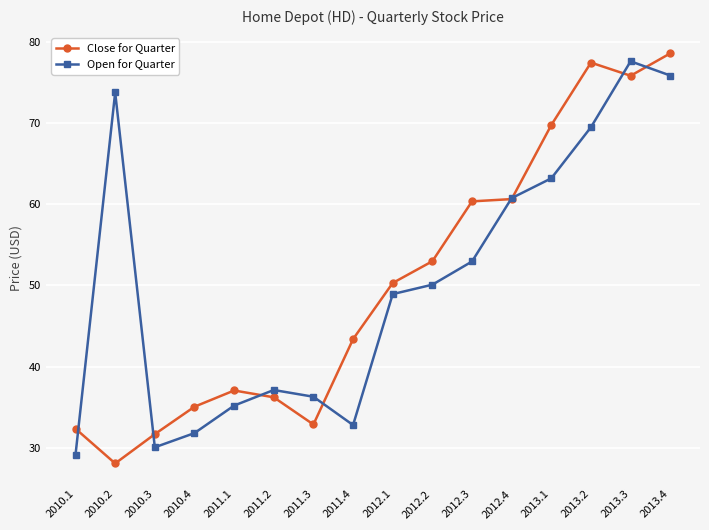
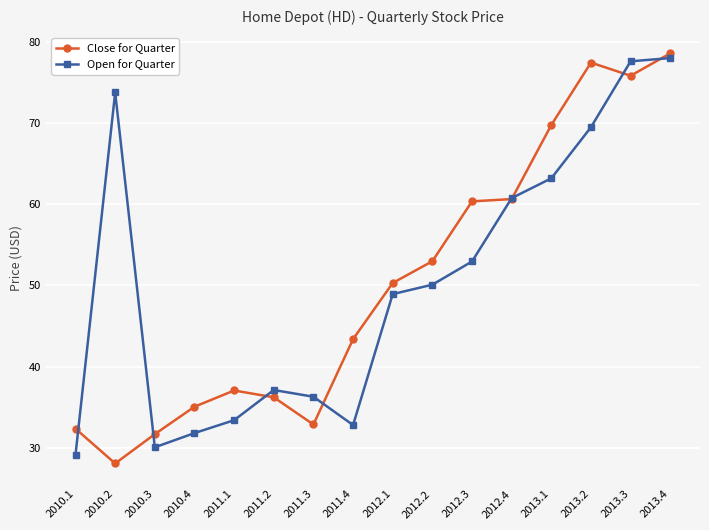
Open for Quarter, 2011.1: 35 -> 33
Open for Quarter, 2013.4: 76 -> 78
